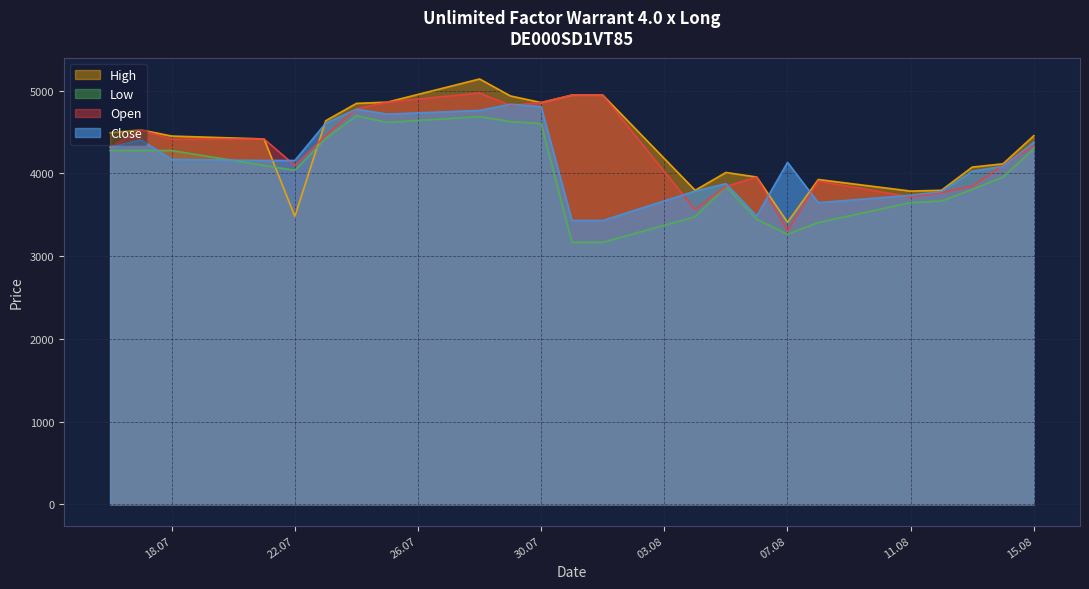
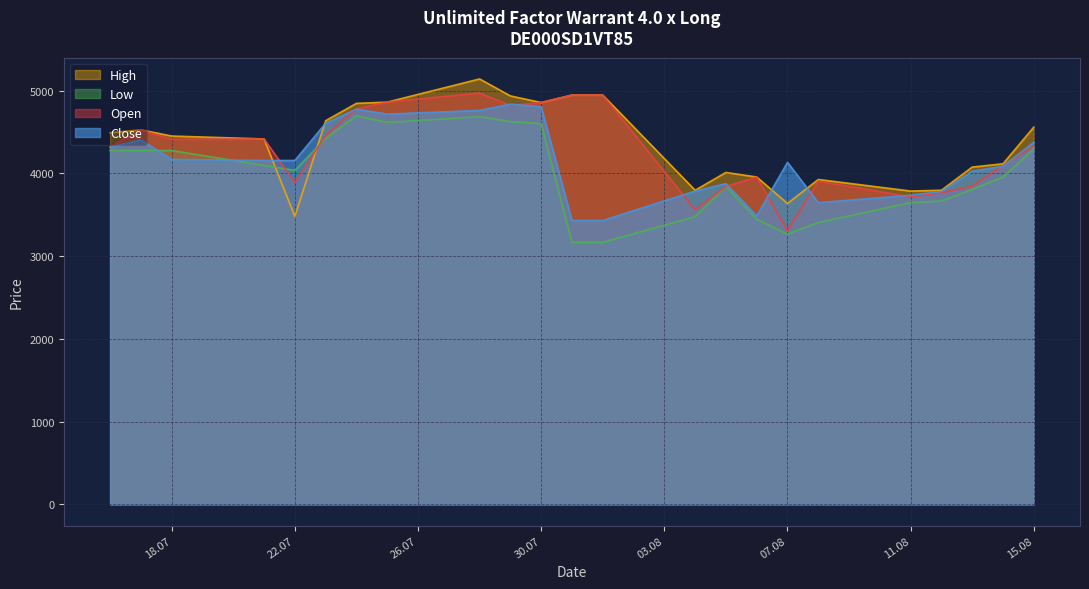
Open, 22.07: 4100 -> 3900
High, 07.08: 3400 -> 3600
High, 15.08: 4500 -> 4600
